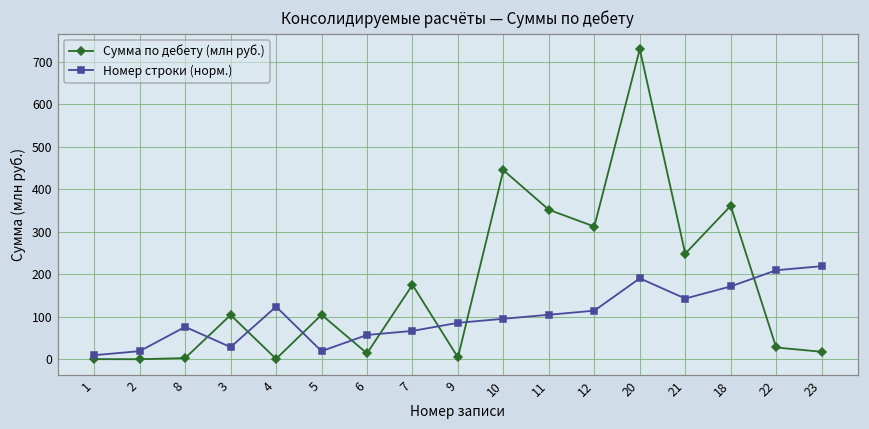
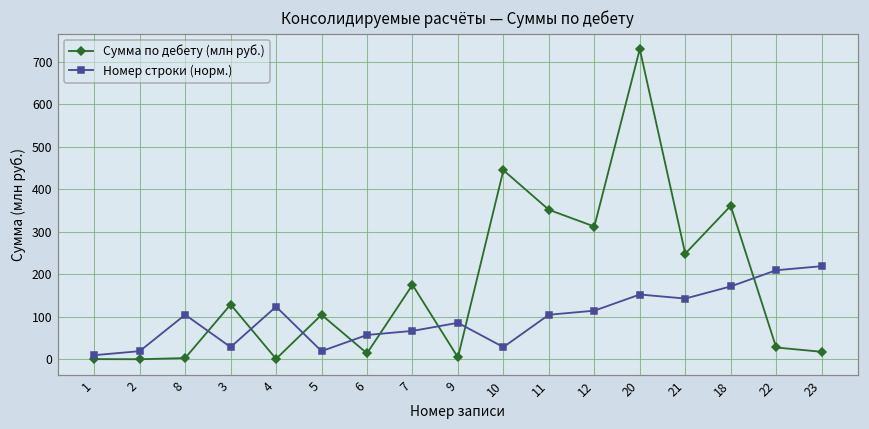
Номер строки (норм.), 8: 80 -> 100
Сумма по дебету (млн руб.), 3: 100 -> 130
Номер строки (норм.), 10: 100 -> 30
Номер строки (норм.), 20: 190 -> 150
